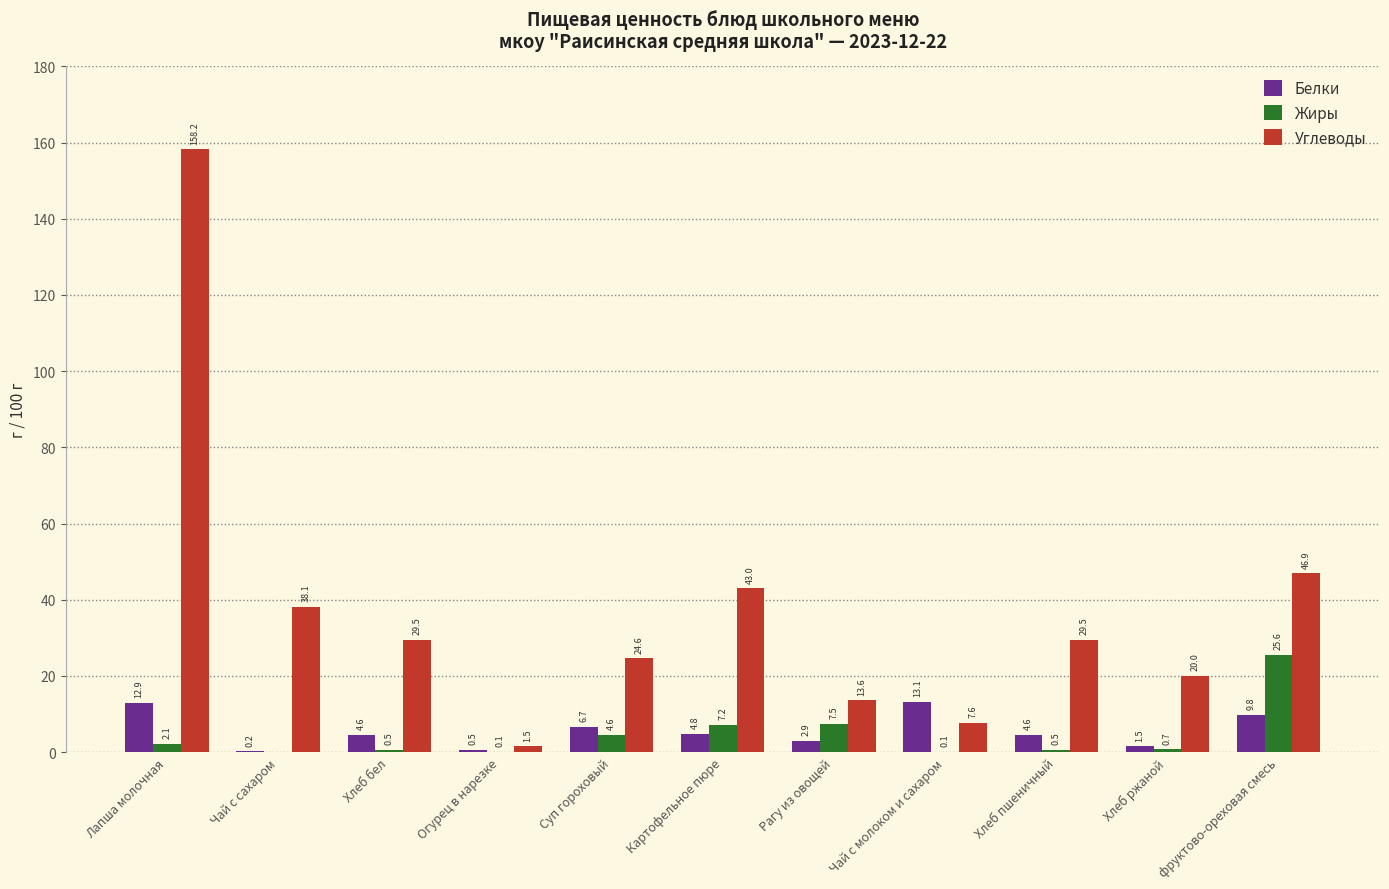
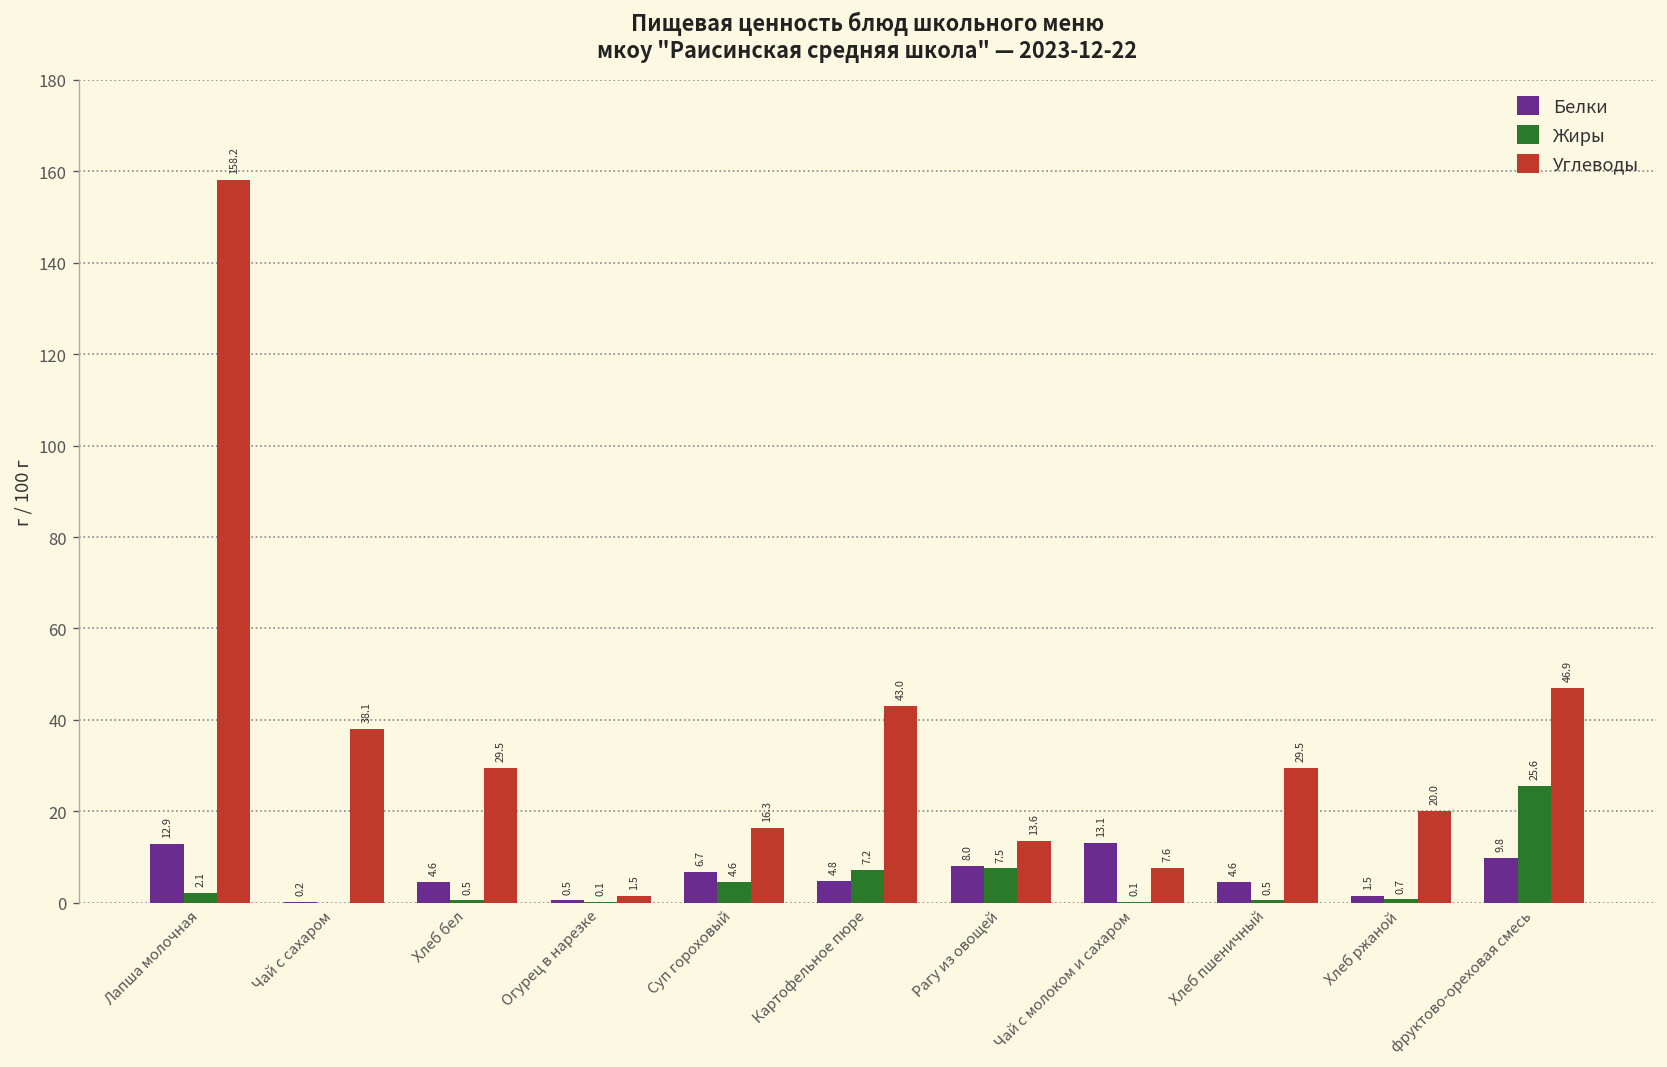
Углеводы, Суп гороховый: 24.6 -> 16.3
Белки, Рагу из овощей: 2.9 -> 8.0
